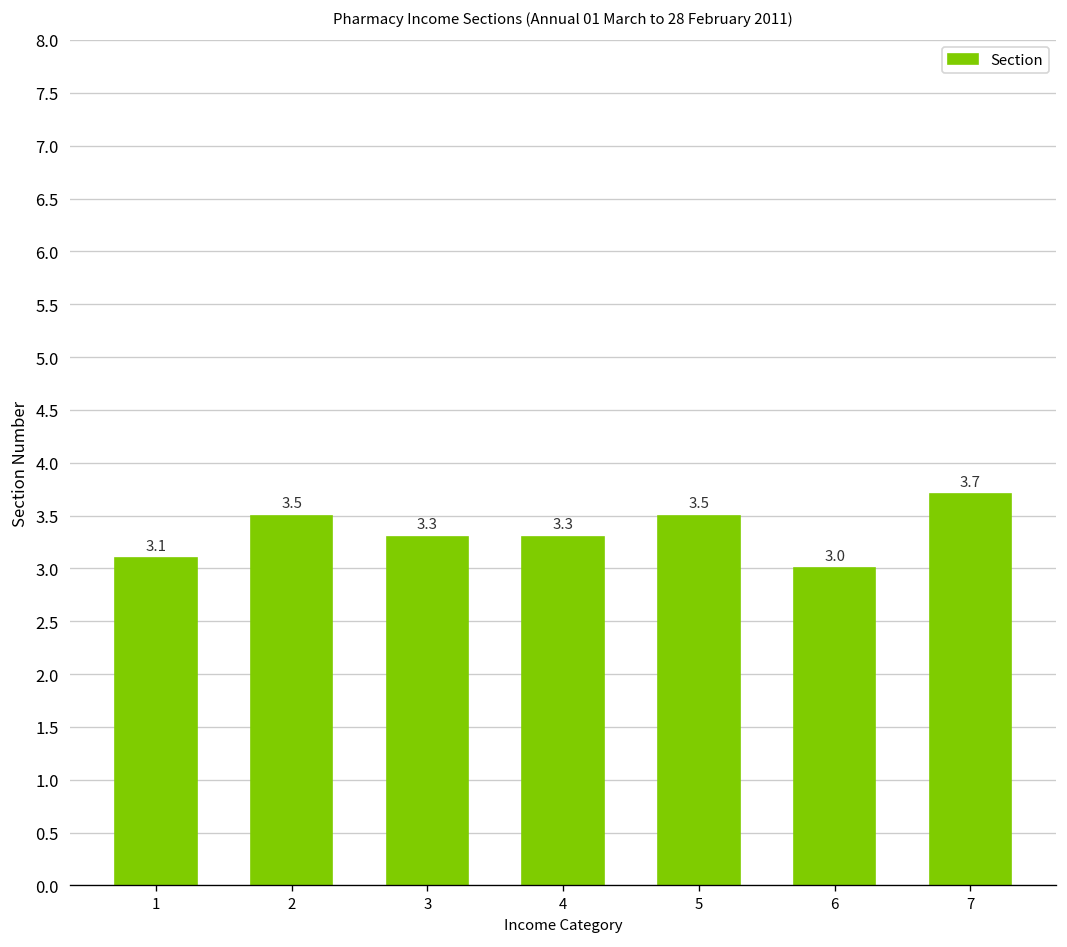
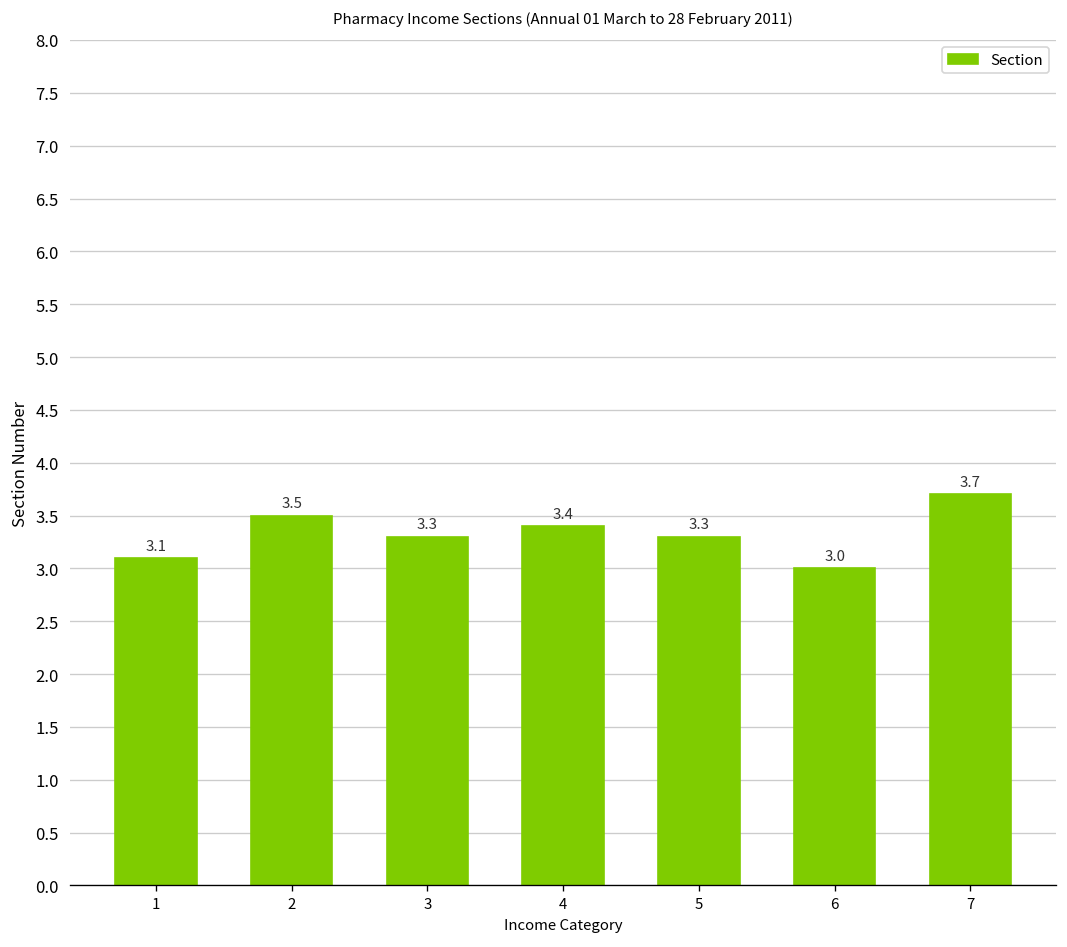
4: 3.3 -> 3.4
5: 3.5 -> 3.3
